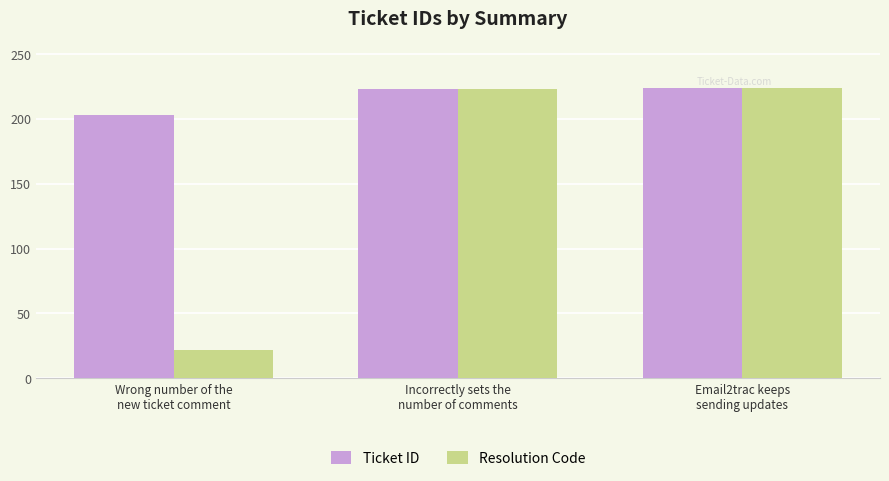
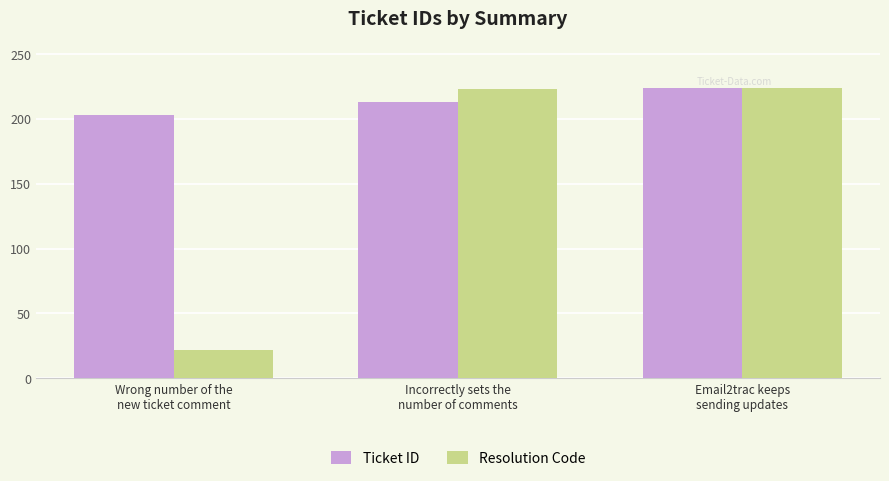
Ticket ID, Incorrectly sets the number of comments: 223 -> 213
